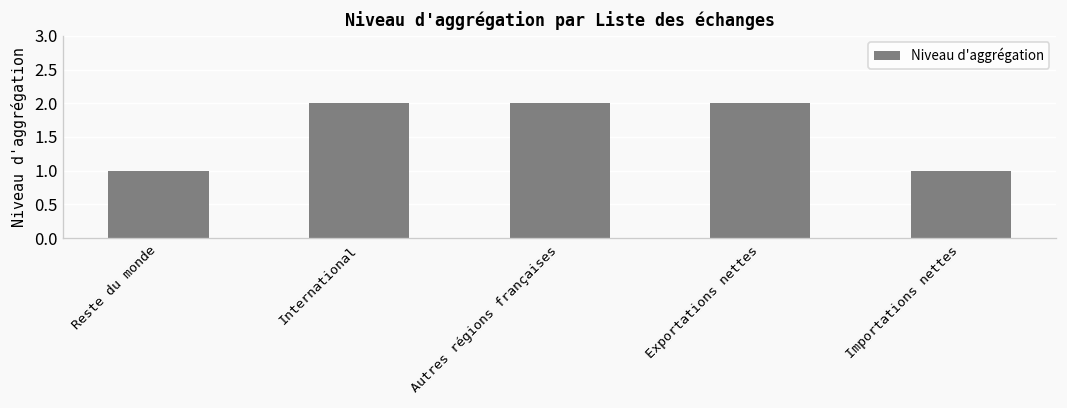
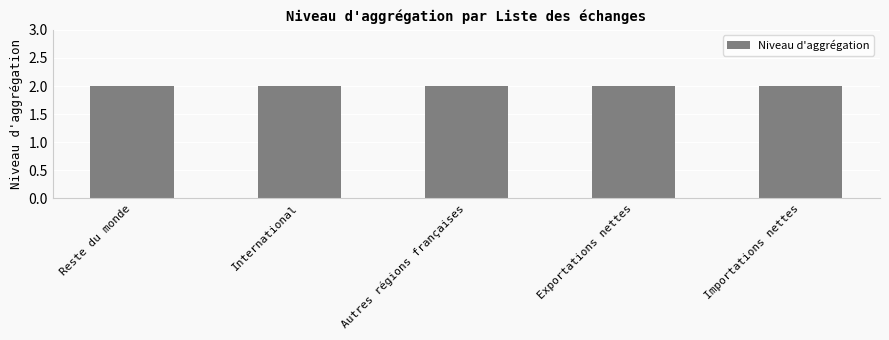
Reste du monde: 1 -> 2
Importations nettes: 1 -> 2
